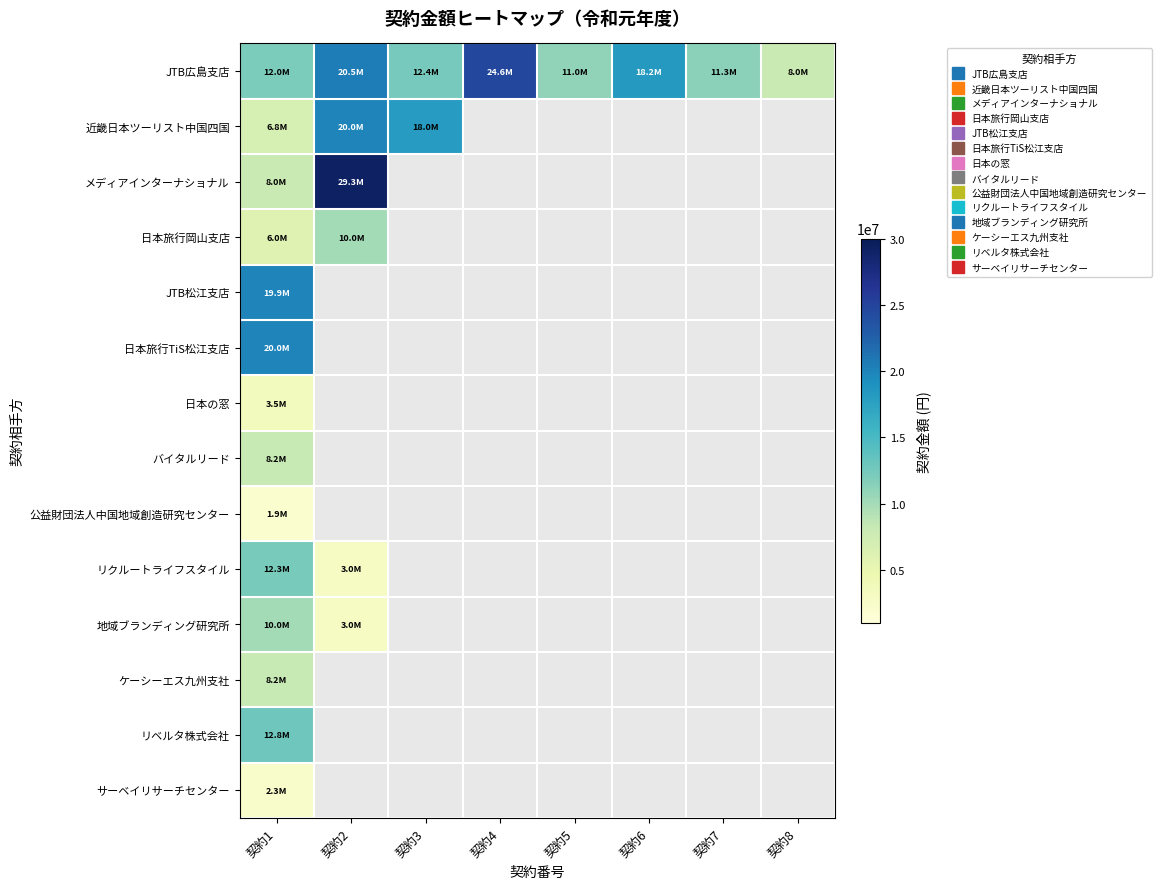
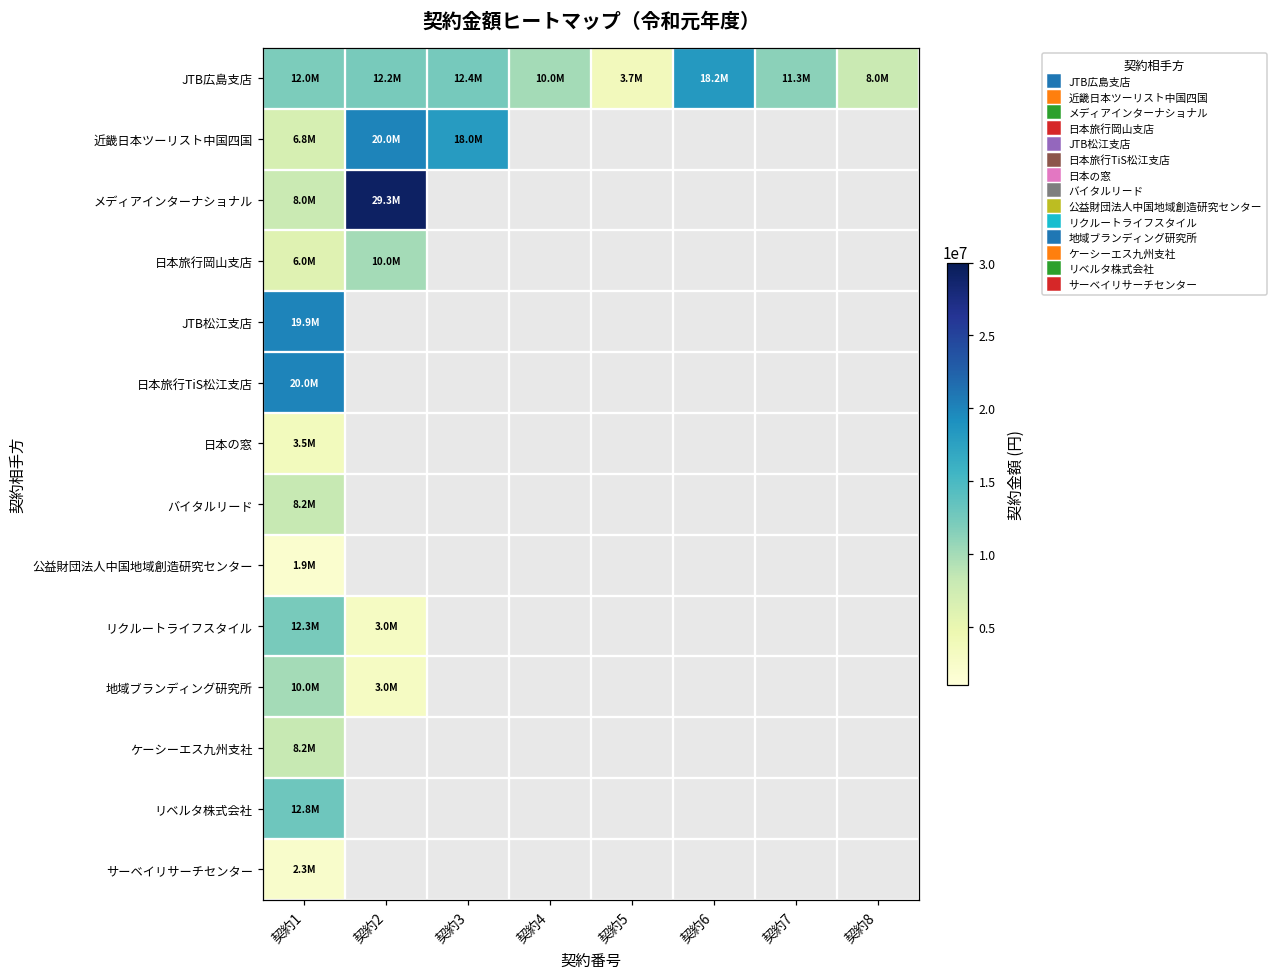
JTB広島支店, 契約2: 20.5M -> 12.2M
JTB広島支店, 契約4: 24.6M -> 10.0M
JTB広島支店, 契約5: 11.0M -> 3.7M
